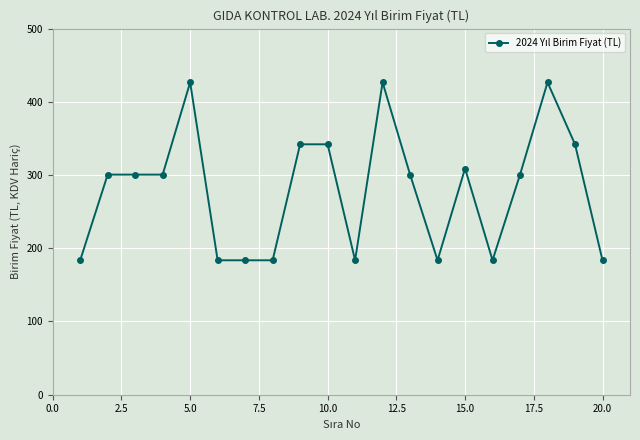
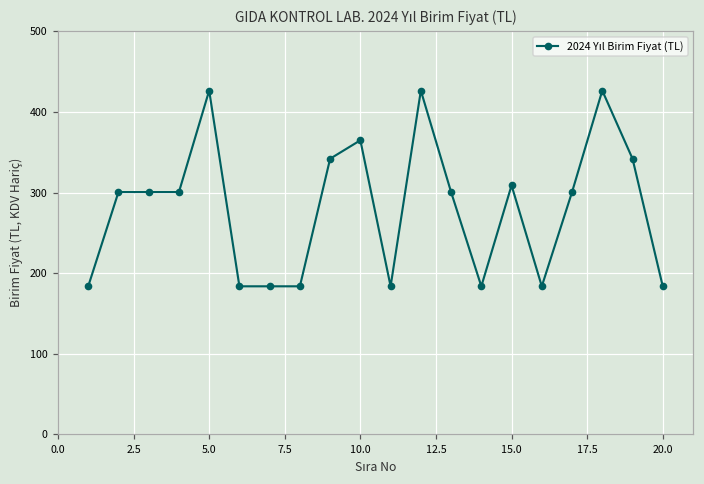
10.0: 340 -> 360
